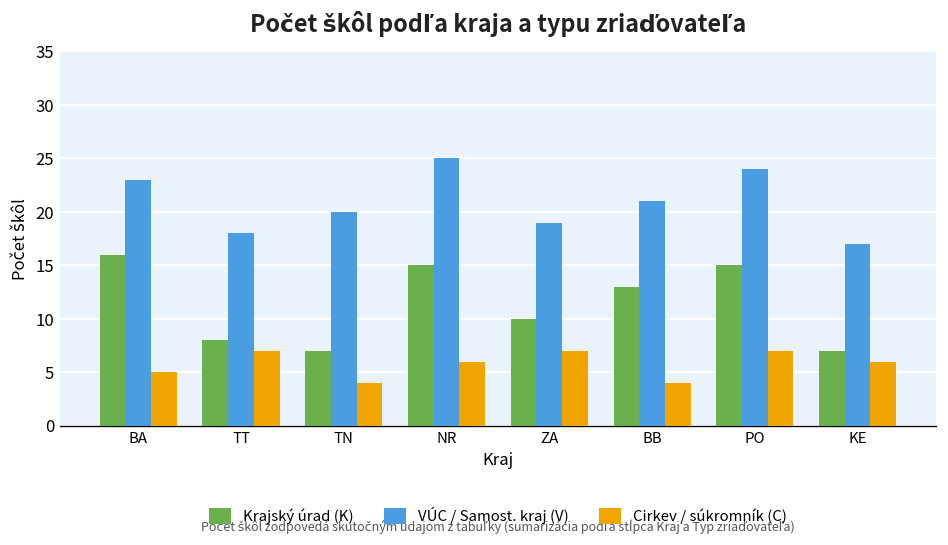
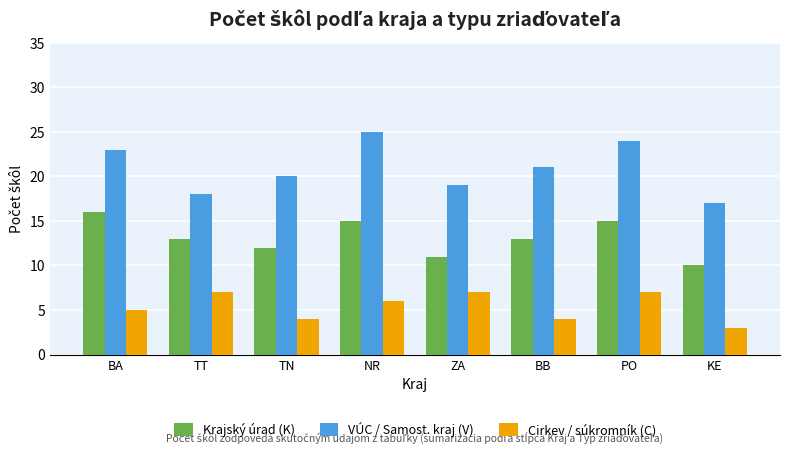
Krajský úrad (K), TT: 8 -> 13
Krajský úrad (K), TN: 7 -> 12
Krajský úrad (K), ZA: 10 -> 11
Krajský úrad (K), KE: 7 -> 10
Cirkev / súkromník (C), KE: 6 -> 3
